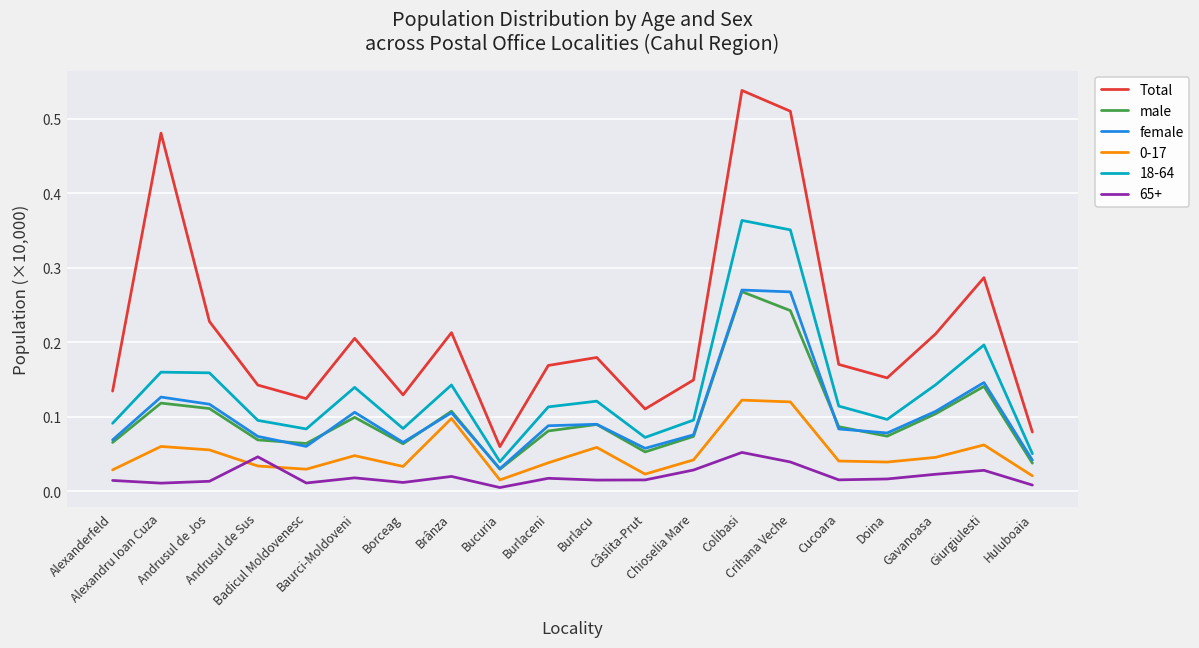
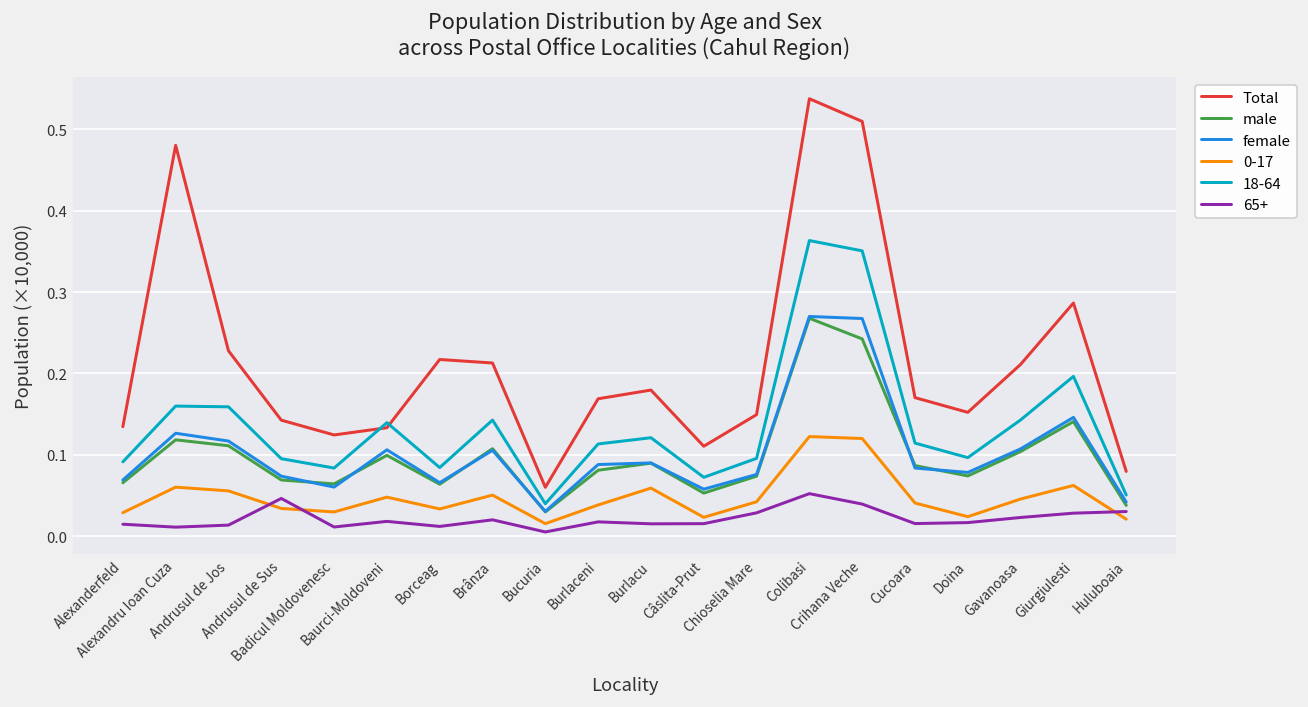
Total, Baurci-Moldoveni: 0.21 -> 0.13
Total, Borceag: 0.13 -> 0.22
0-17, Brânza: 0.10 -> 0.05
0-17, Doina: 0.04 -> 0.02
65+, Huluboaia: 0.01 -> 0.03
